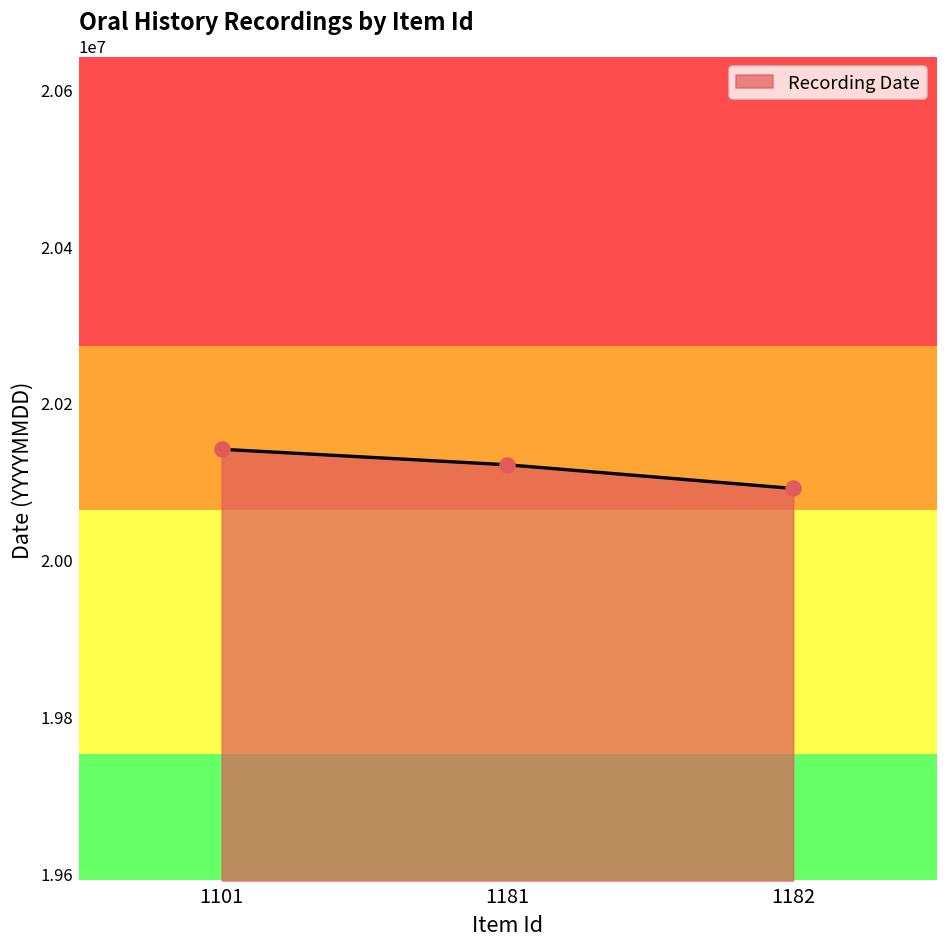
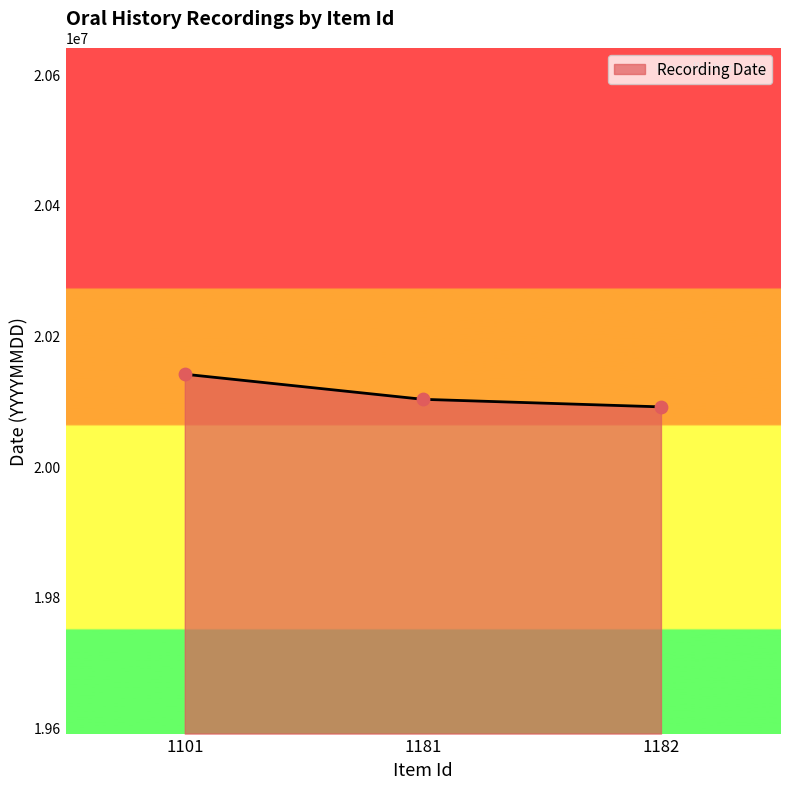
1181: 20120000 -> 20100000
